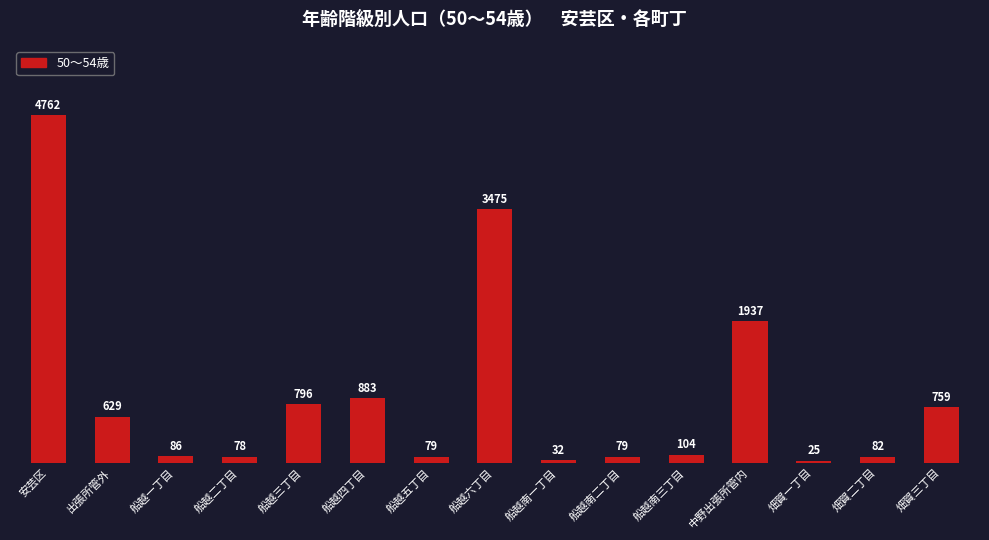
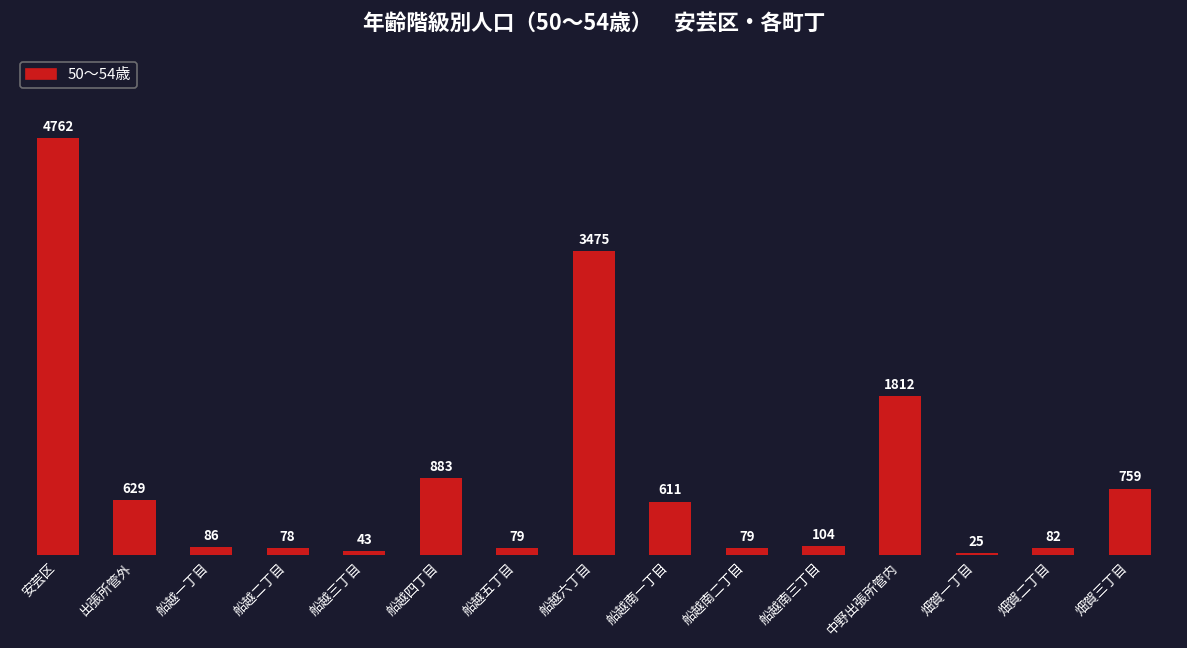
船越三丁目: 796 -> 43
船越南一丁目: 32 -> 611
中野出張所管内: 1937 -> 1812
